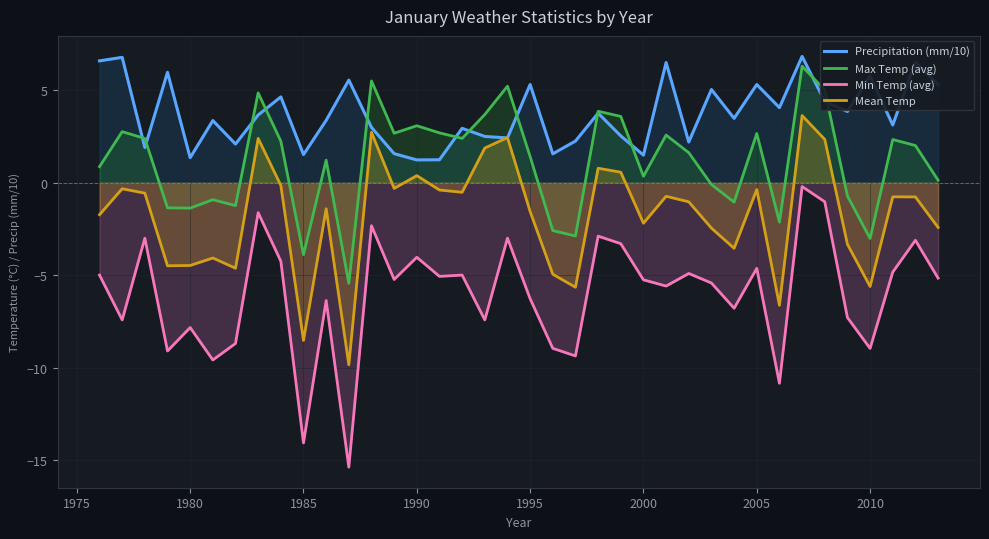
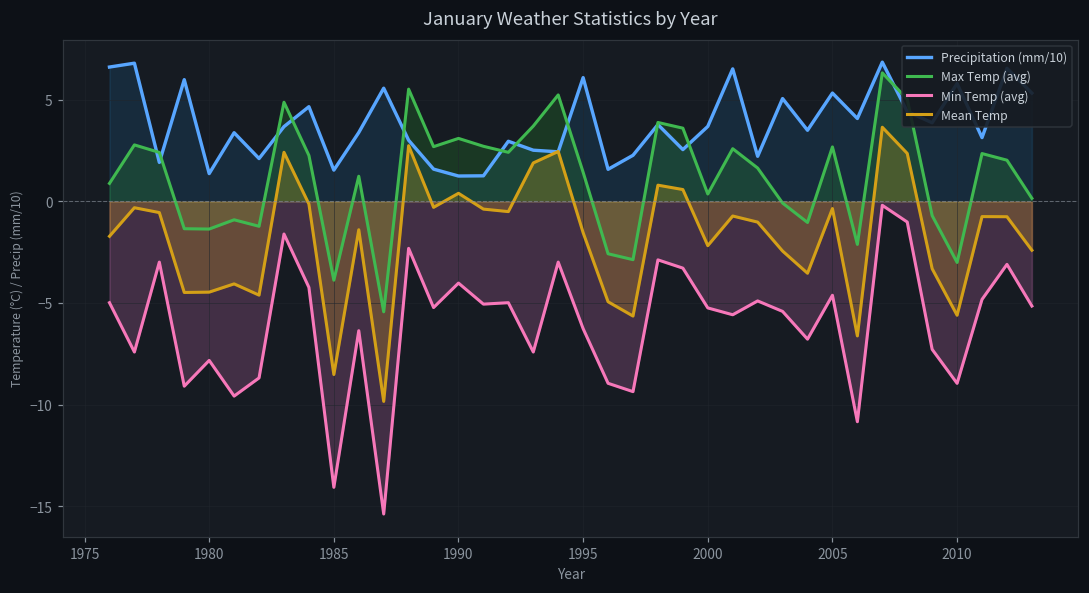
Precipitation (mm/10), 1995: 5.3 -> 6.1
Precipitation (mm/10), 2000: 1.5 -> 3.7
